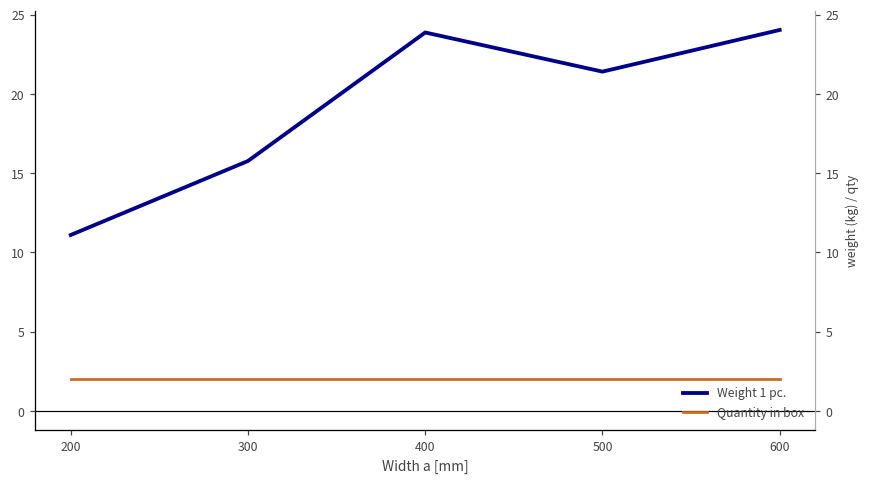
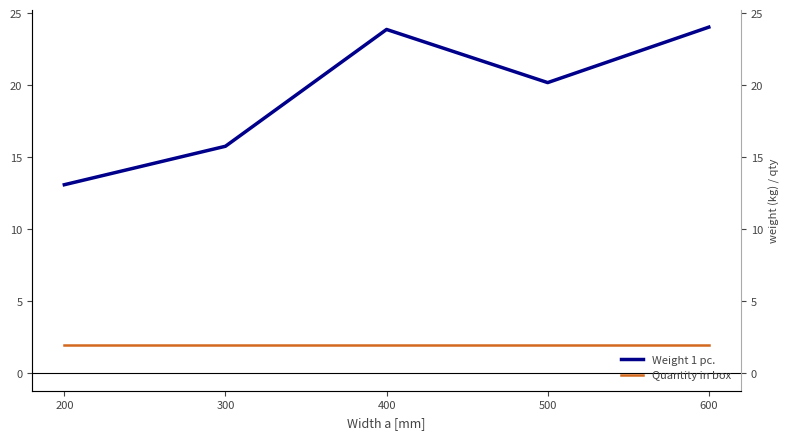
Weight 1 pc., 200: 11.1 -> 13.1
Weight 1 pc., 500: 21.4 -> 20.2
